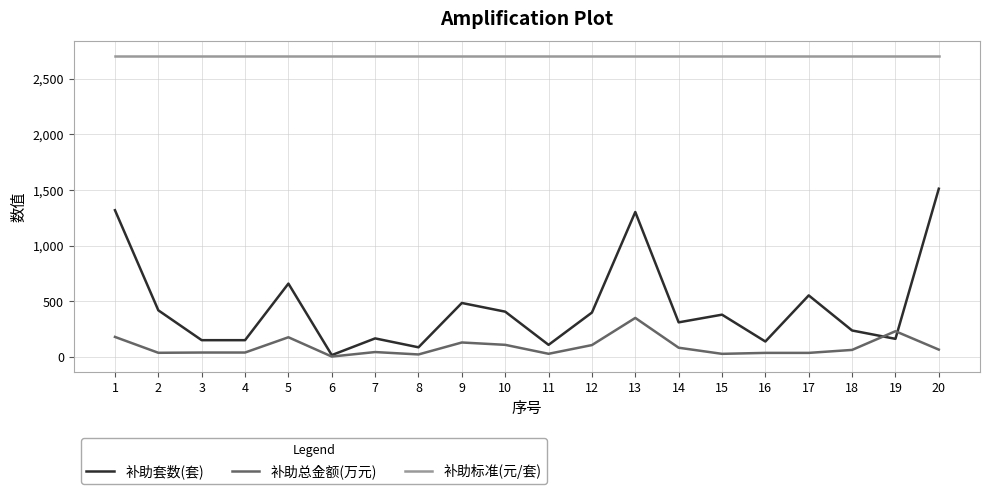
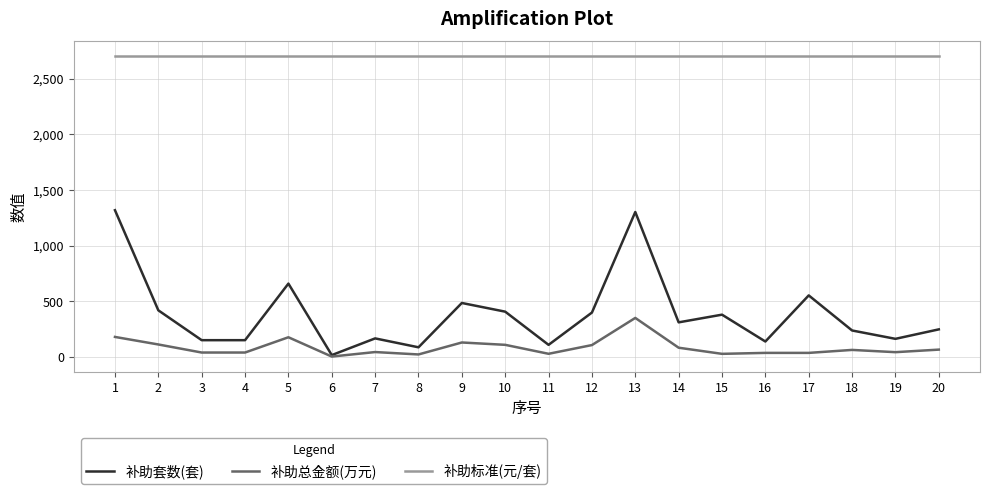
补助总金额(万元), 2: 40 -> 110
补助总金额(万元), 19: 230 -> 40
补助套数(套), 20: 1,510 -> 250
